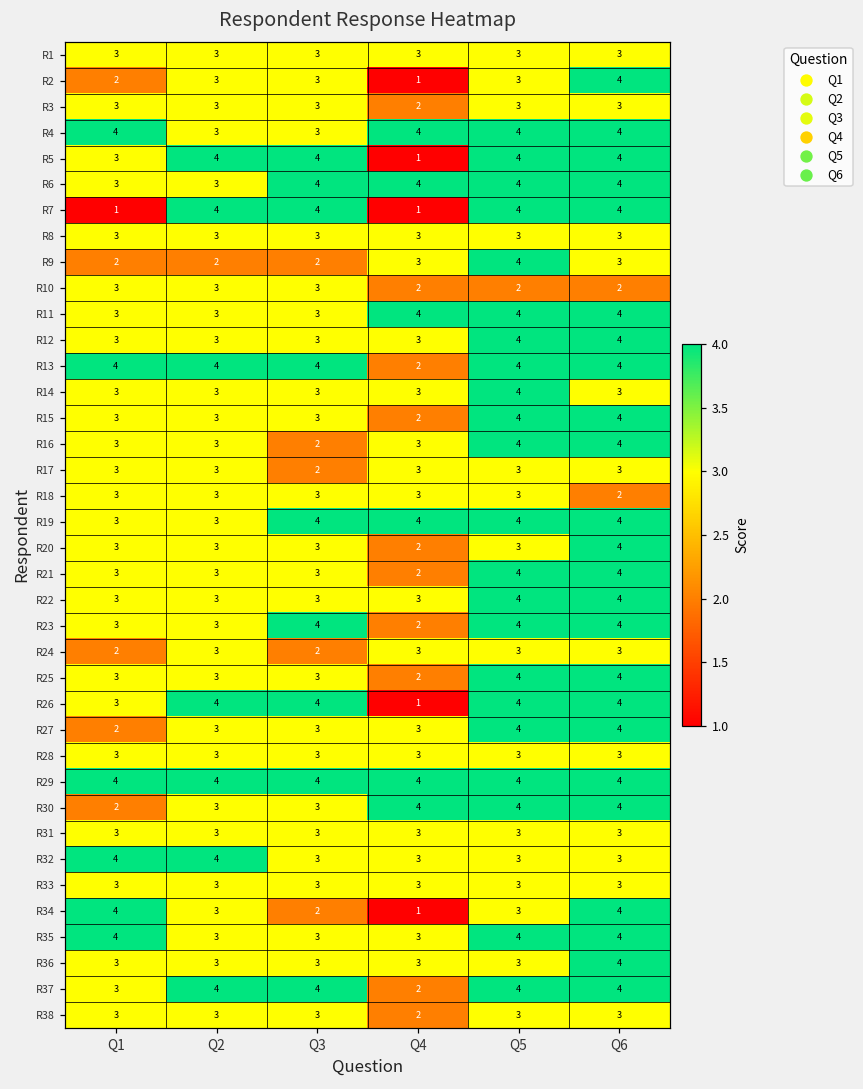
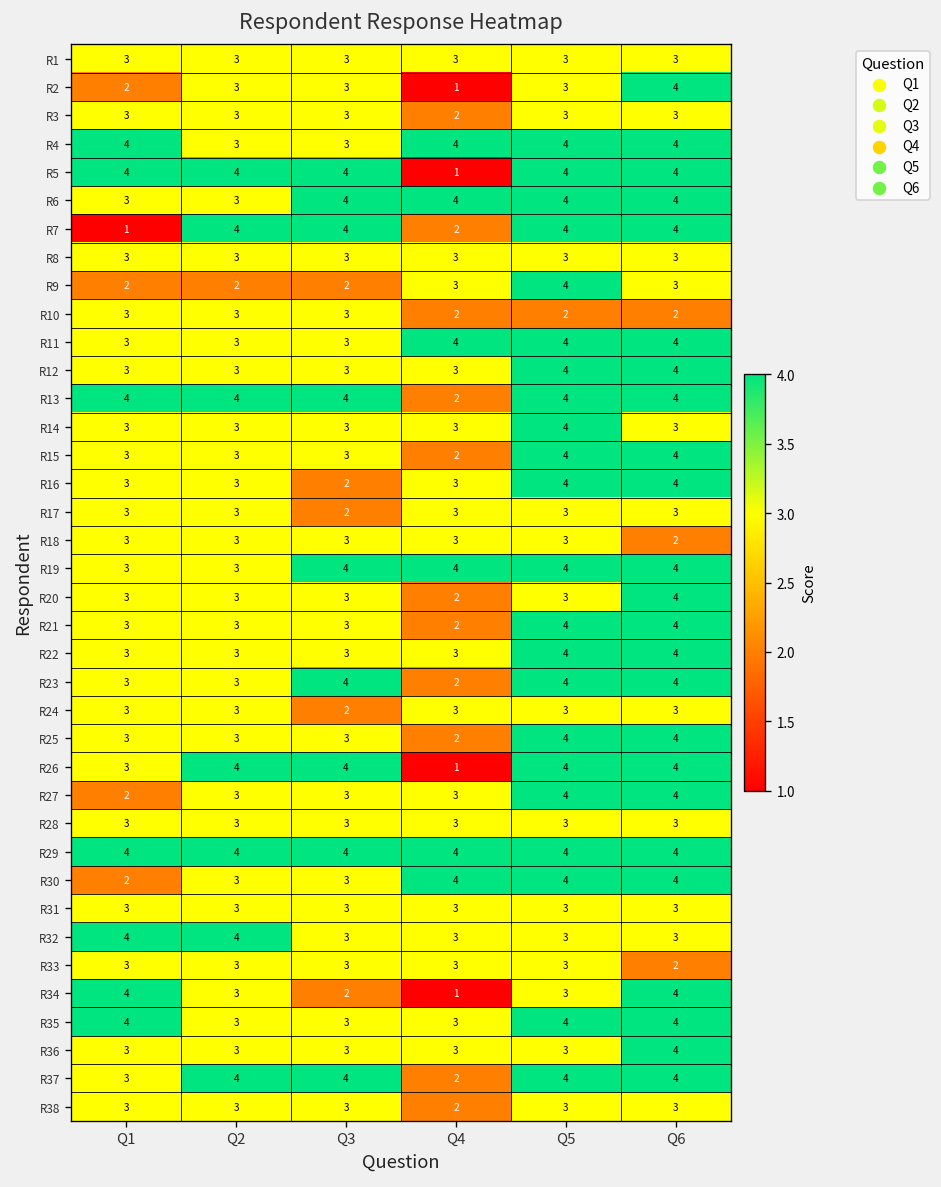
R5, Q1: 3 -> 4
R7, Q4: 1 -> 2
R24, Q1: 2 -> 3
R33, Q6: 3 -> 2
